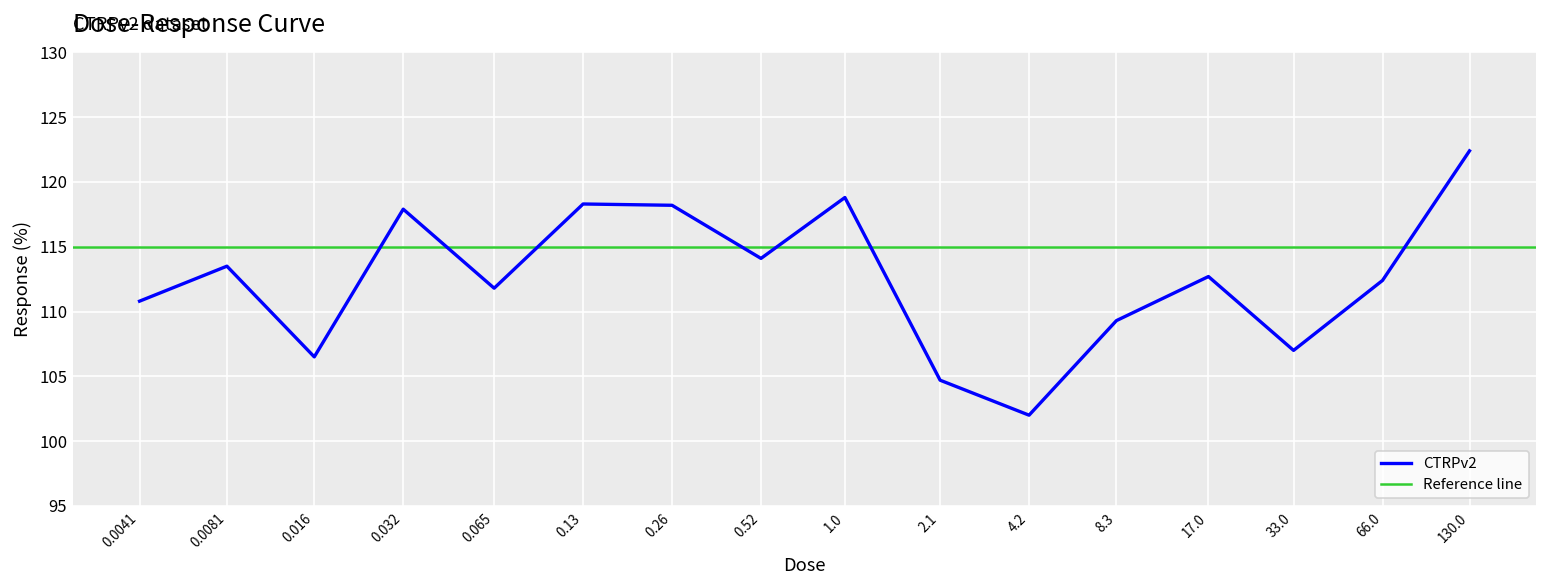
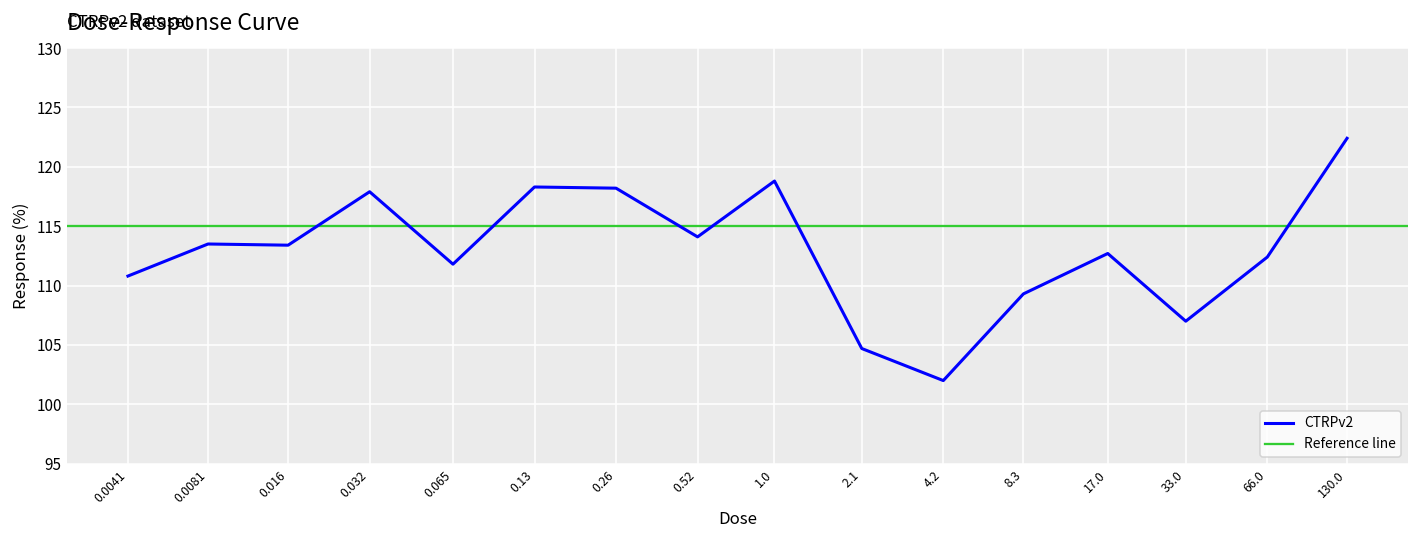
0.016: 106.5 -> 113.4
